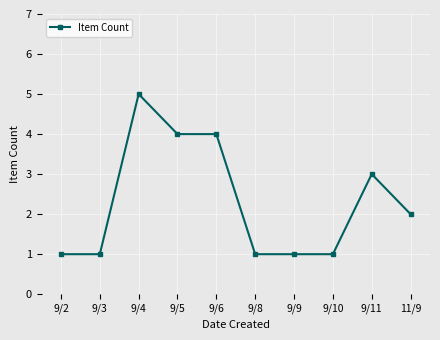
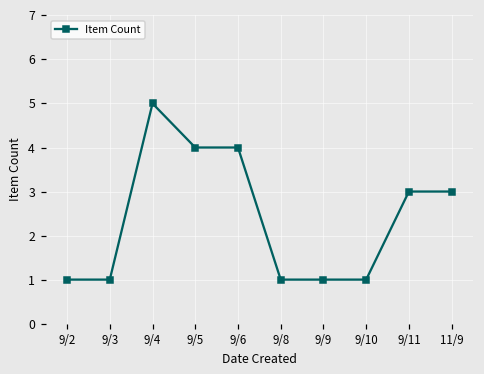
11/9: 2 -> 3
